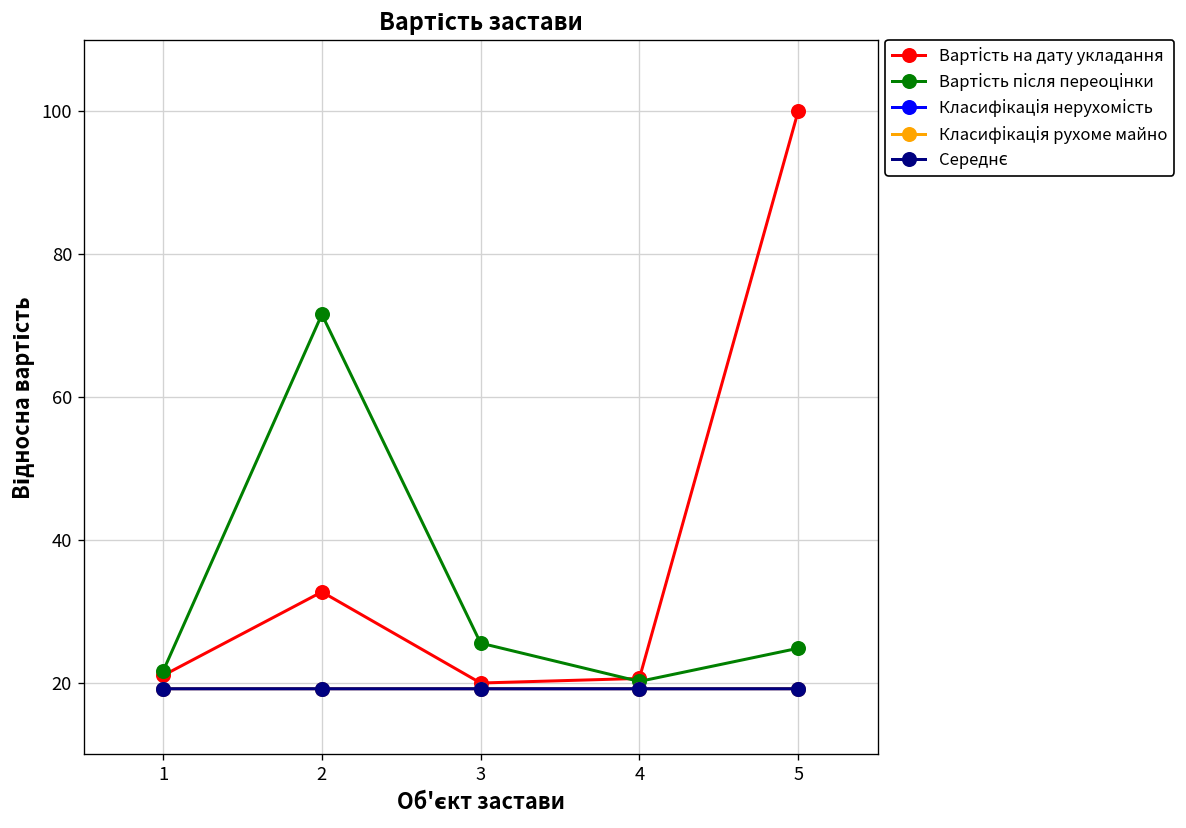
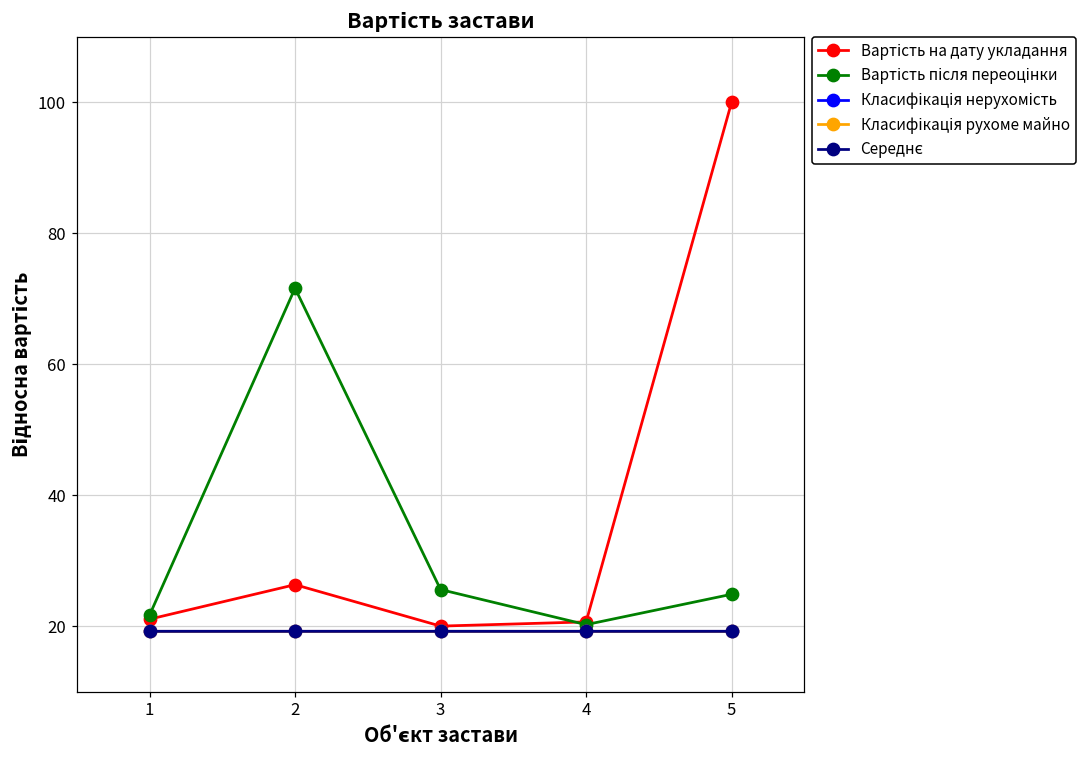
Вартість на дату укладання, 2: 33 -> 26
